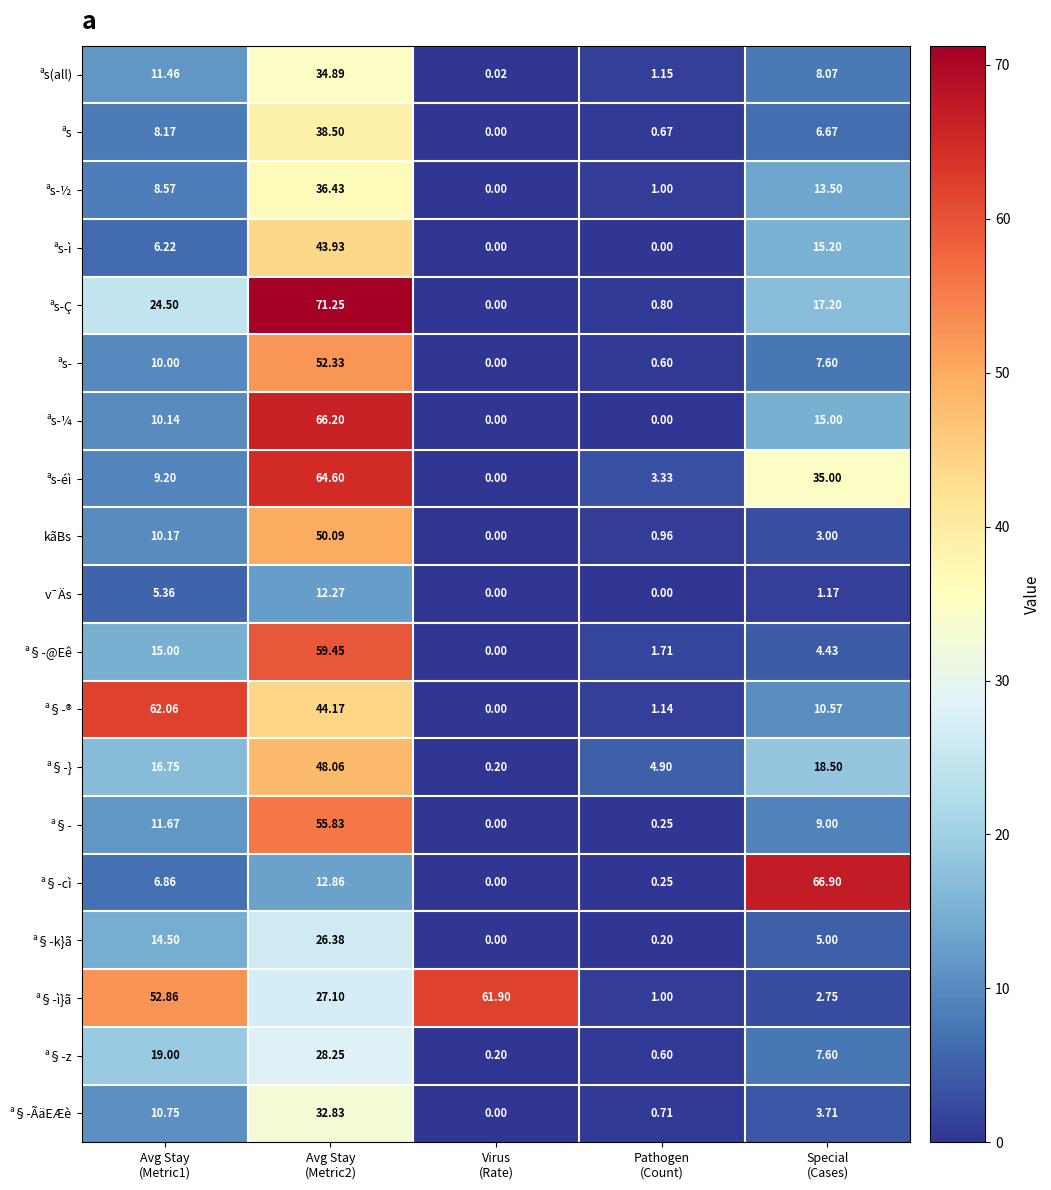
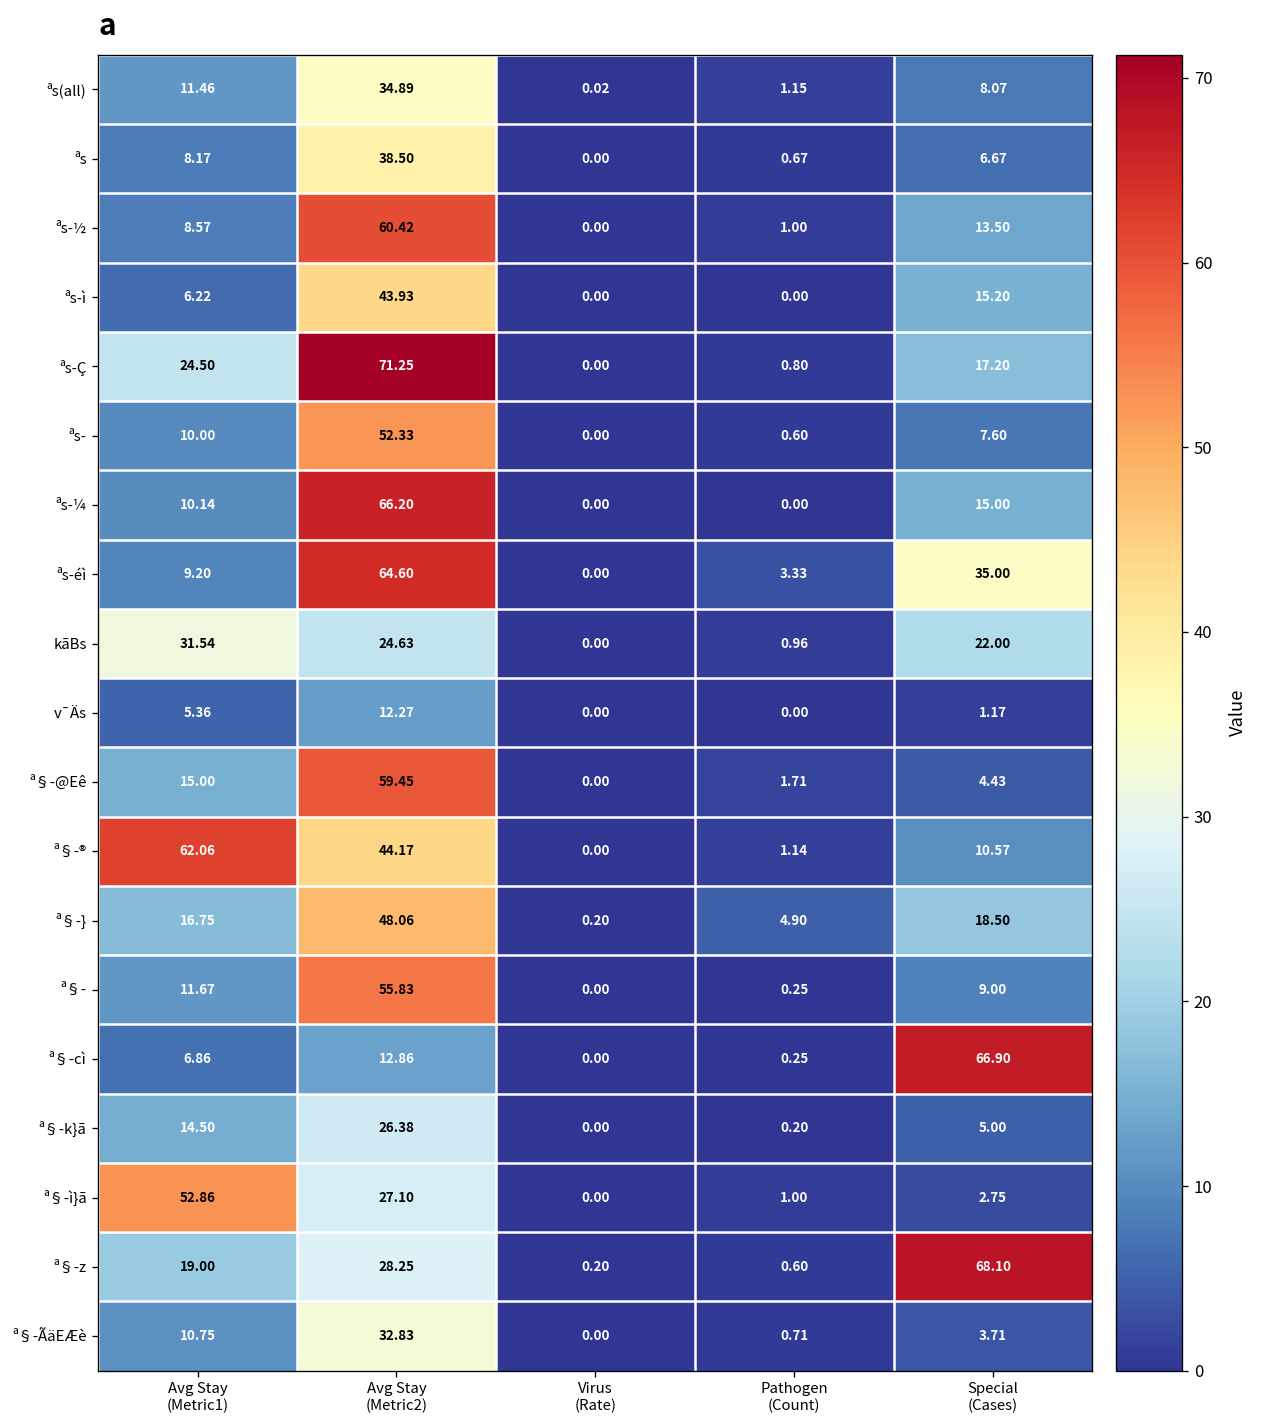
ªs-½, Avg Stay (Metric2): 36.43 -> 60.42
kãBs, Avg Stay (Metric1): 10.17 -> 31.54
kãBs, Avg Stay (Metric2): 50.09 -> 24.63
kãBs, Special (Cases): 3.00 -> 22.00
ª§-ì}ã, Virus (Rate): 61.90 -> 0.00
ª§-z, Special (Cases): 7.60 -> 68.10
